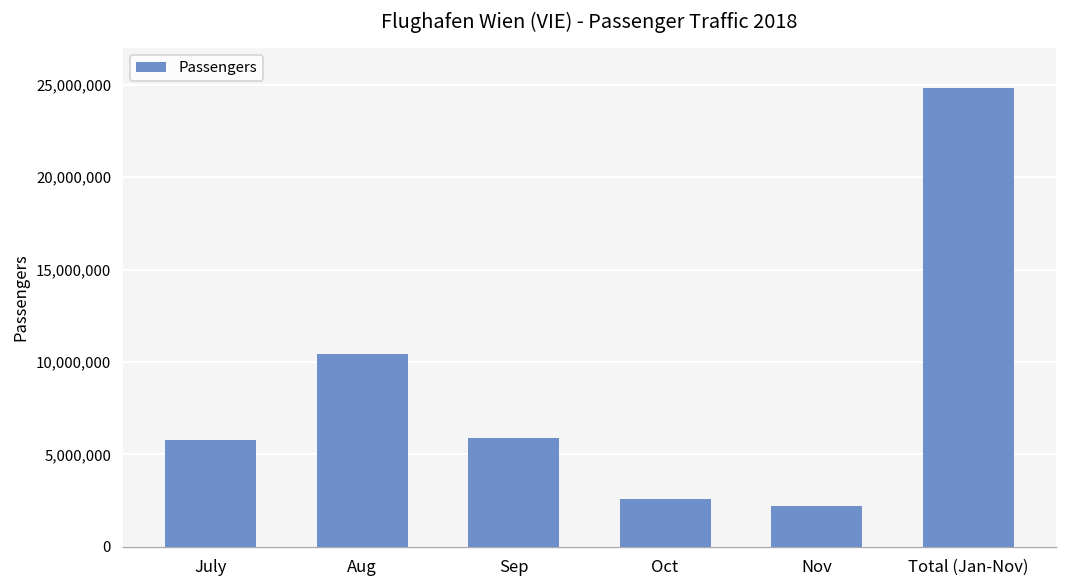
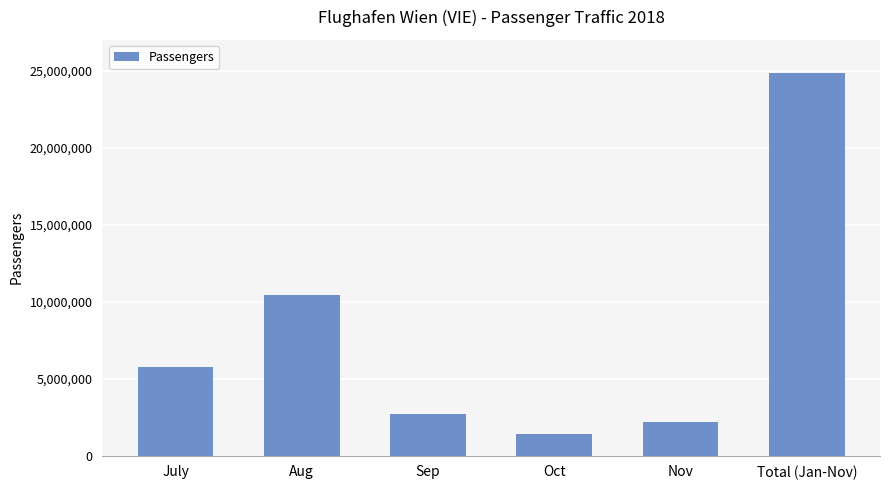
Sep: 5,900,000 -> 2,700,000
Oct: 2,600,000 -> 1,400,000
